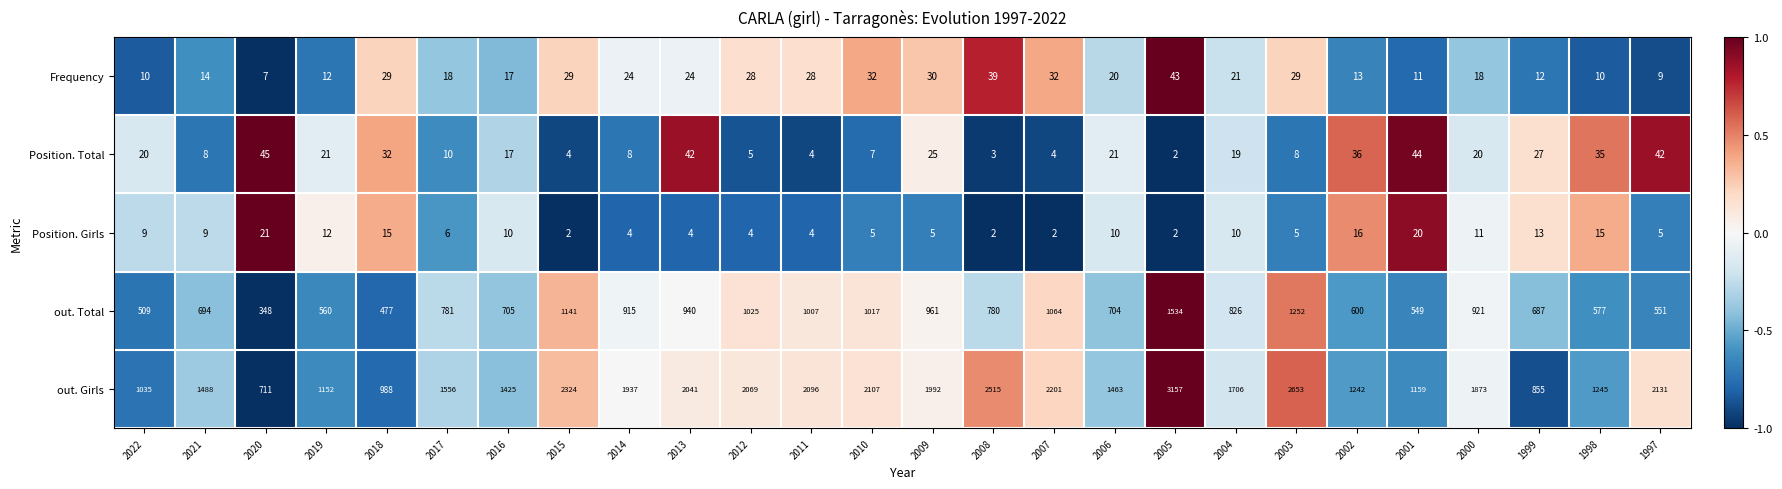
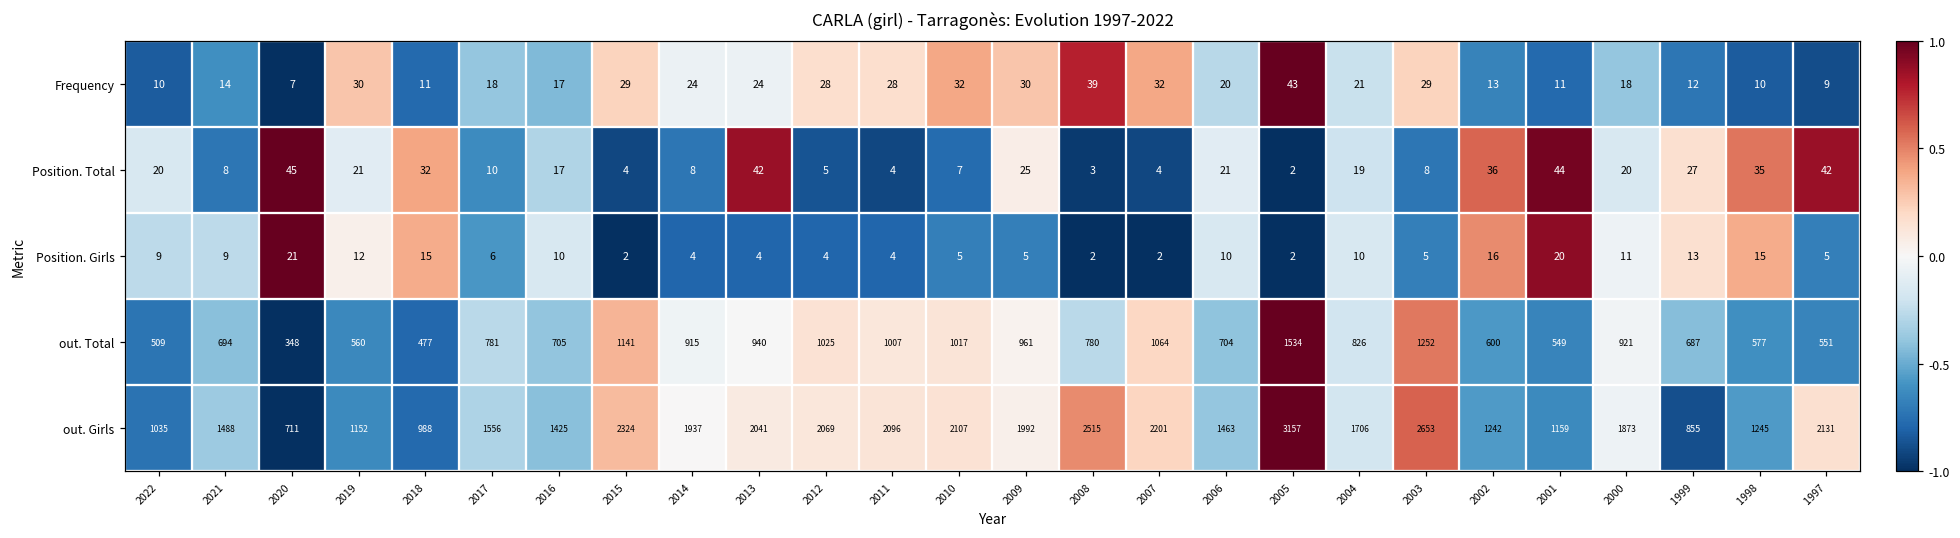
Frequency, 2019: 12 -> 30
Frequency, 2018: 29 -> 11
